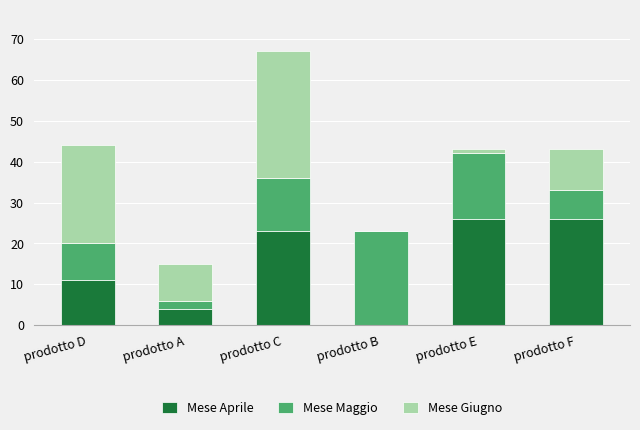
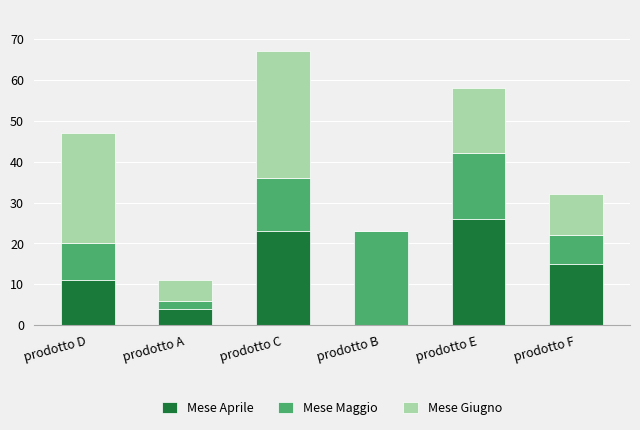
Mese Giugno, prodotto D: 24 -> 27
Mese Giugno, prodotto A: 9 -> 5
Mese Giugno, prodotto E: 1 -> 16
Mese Aprile, prodotto F: 26 -> 15
